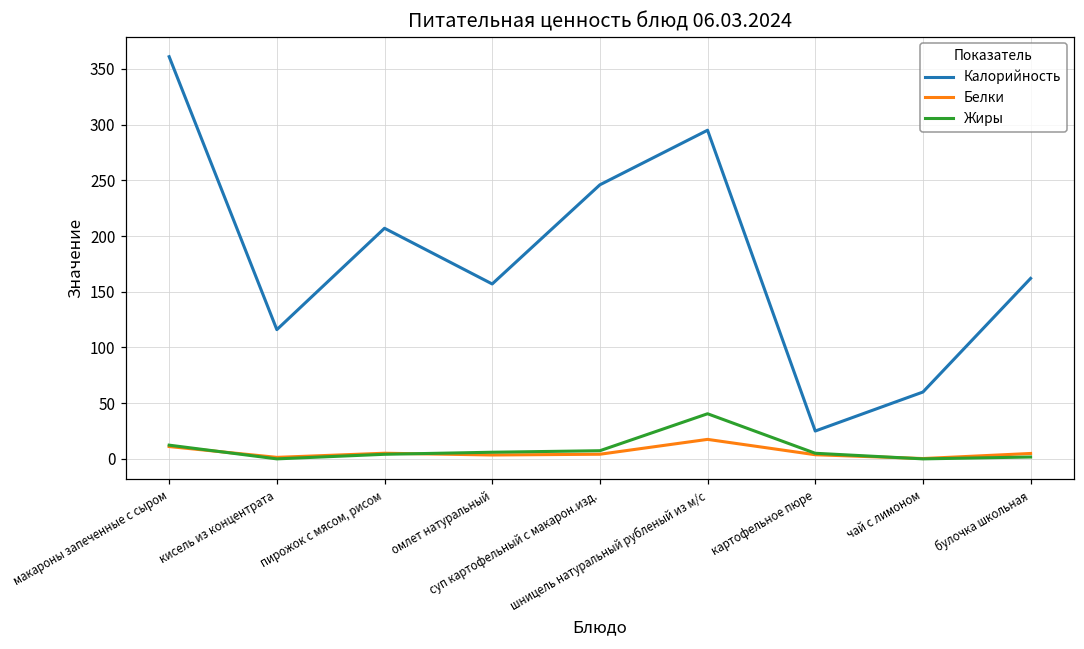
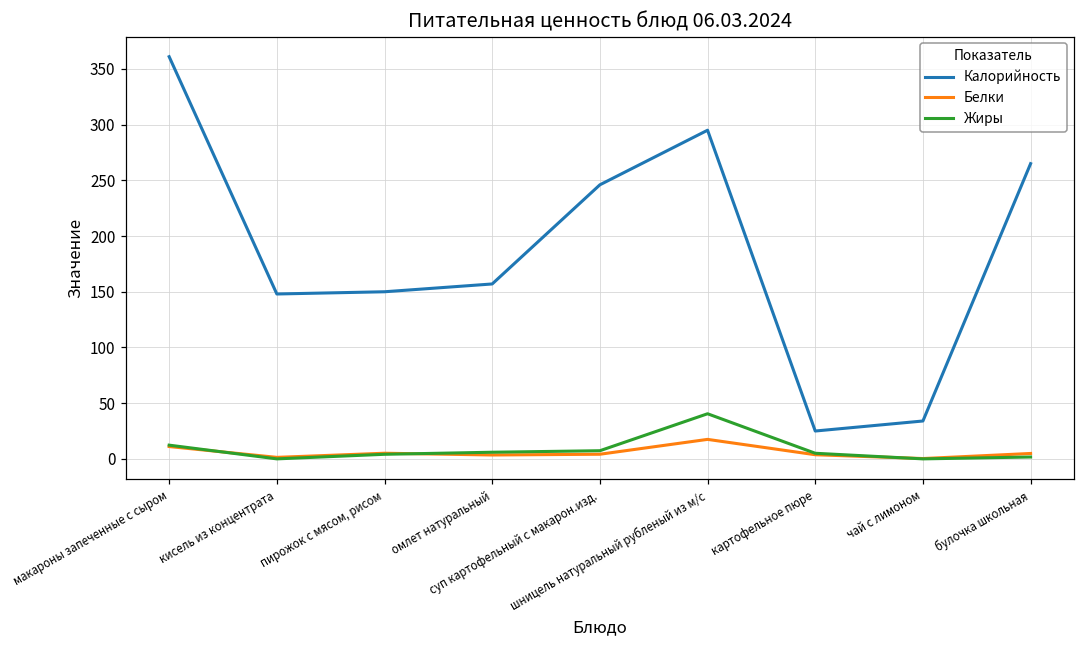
Калорийность, кисель из концентрата: 116 -> 148
Калорийность, пирожок с мясом, рисом: 207 -> 150
Калорийность, чай с лимоном: 60 -> 34
Калорийность, булочка школьная: 162 -> 265
